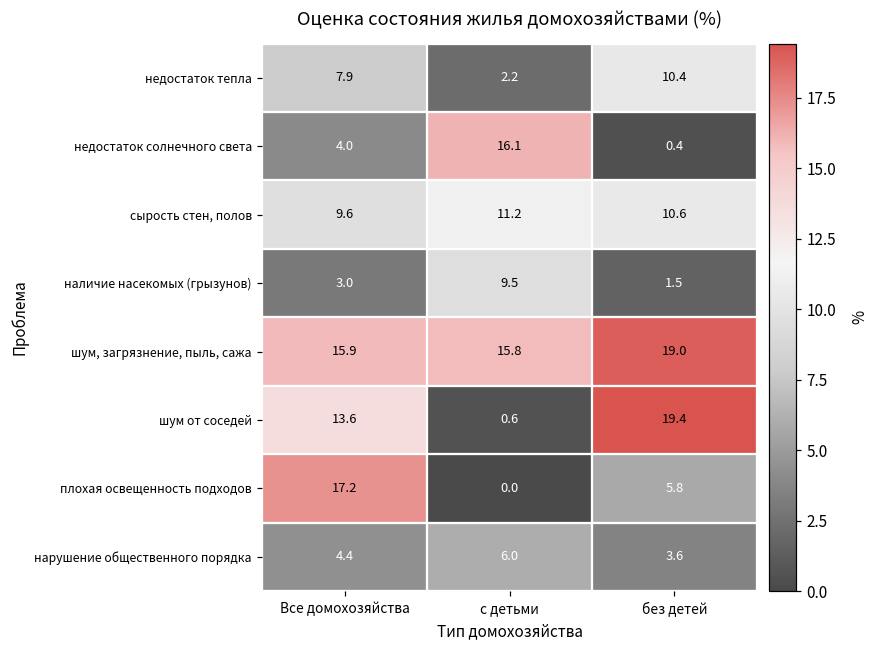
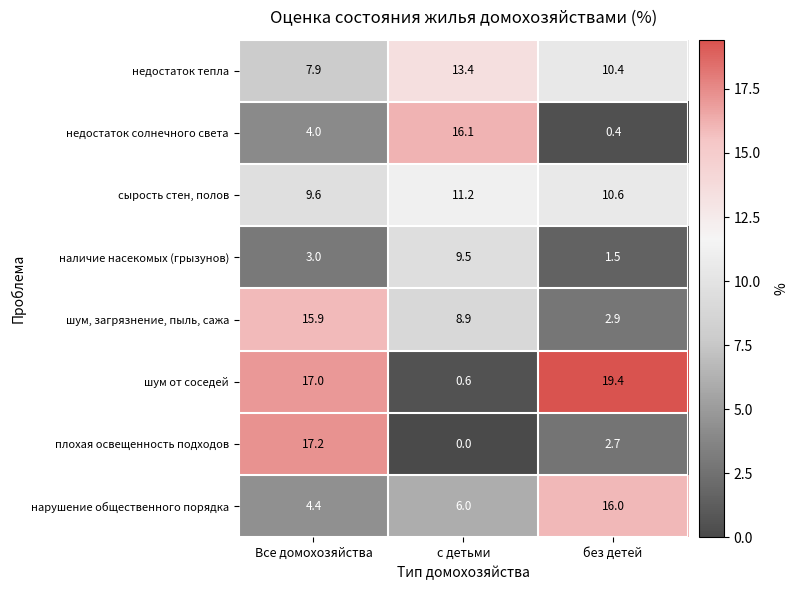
недостаток тепла, с детьми: 2.2 -> 13.4
шум, загрязнение, пыль, сажа, с детьми: 15.8 -> 8.9
шум, загрязнение, пыль, сажа, без детей: 19.0 -> 2.9
шум от соседей, Все домохозяйства: 13.6 -> 17.0
плохая освещенность подходов, без детей: 5.8 -> 2.7
нарушение общественного порядка, без детей: 3.6 -> 16.0
